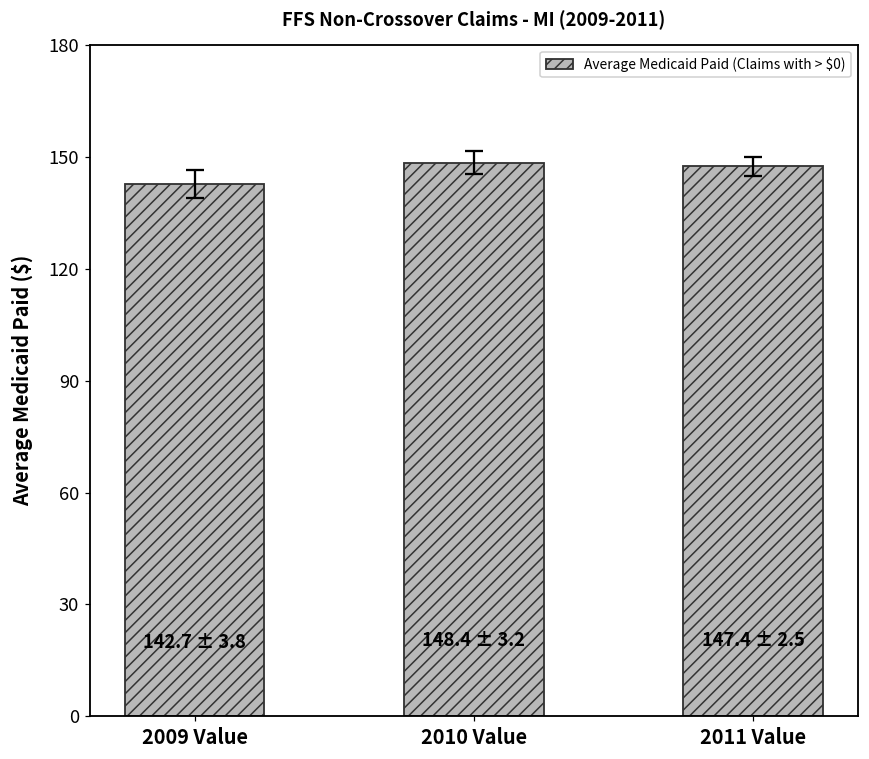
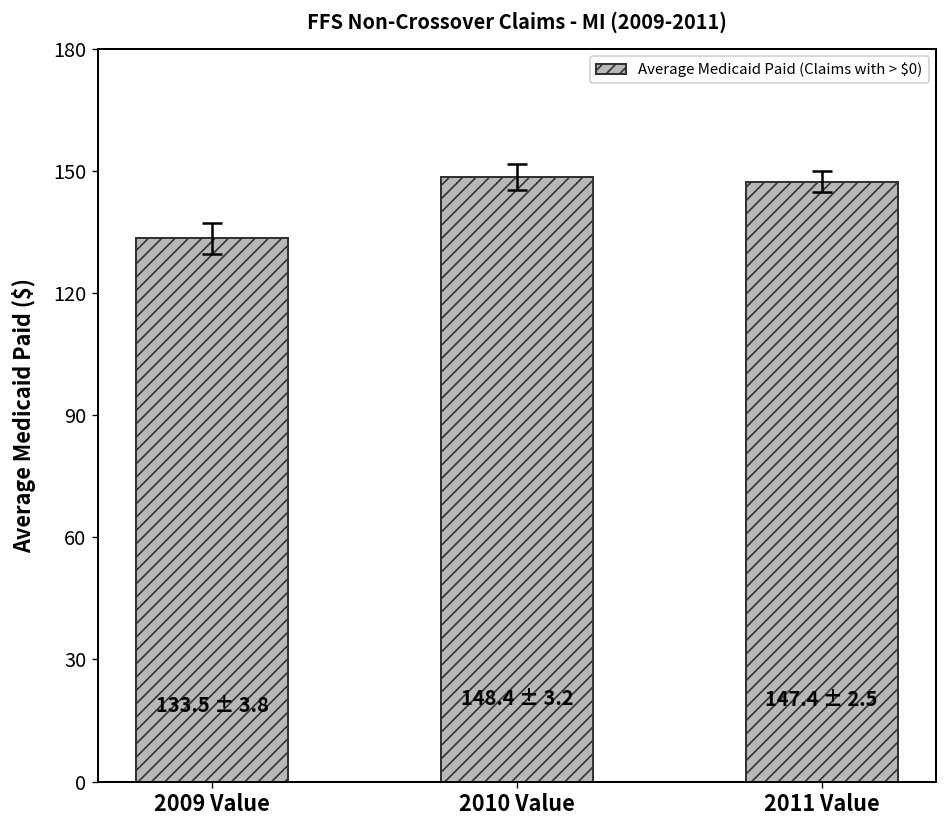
Average Medicaid Paid (Claims with > $0), 2009 Value: 142.7 -> 133.5
